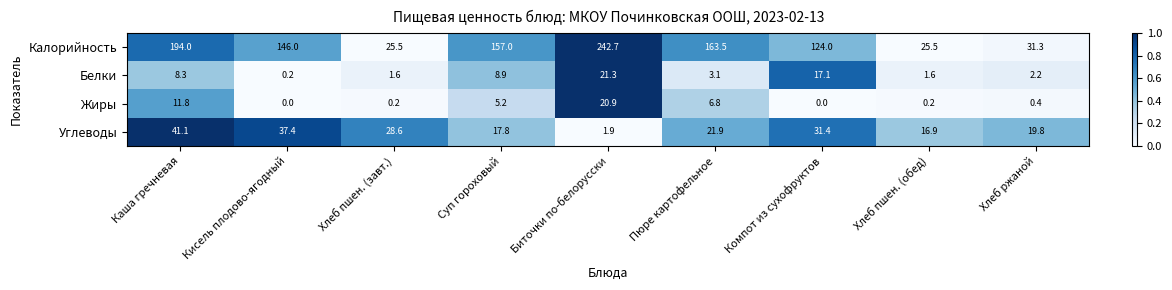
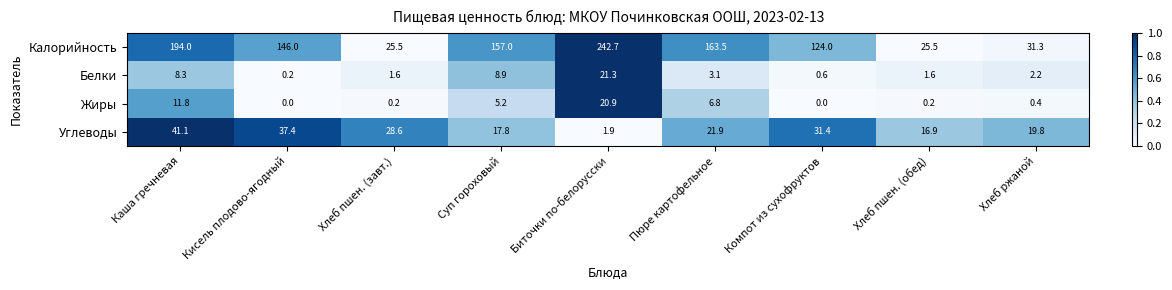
Белки, Компот из сухофруктов: 17.1 -> 0.6
